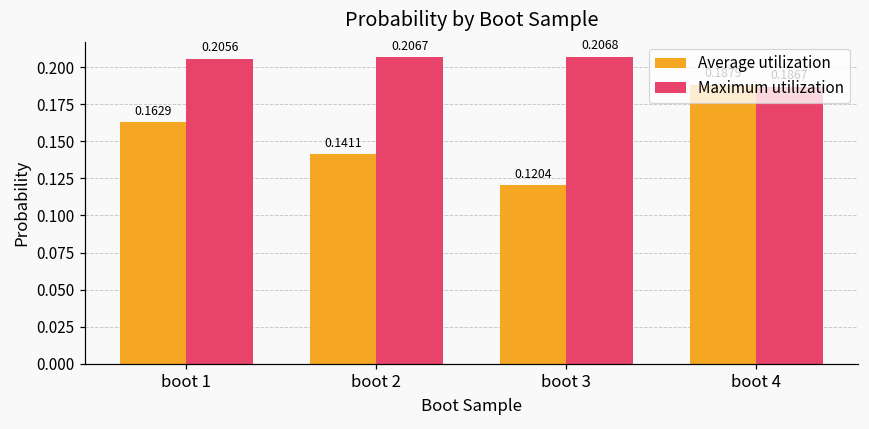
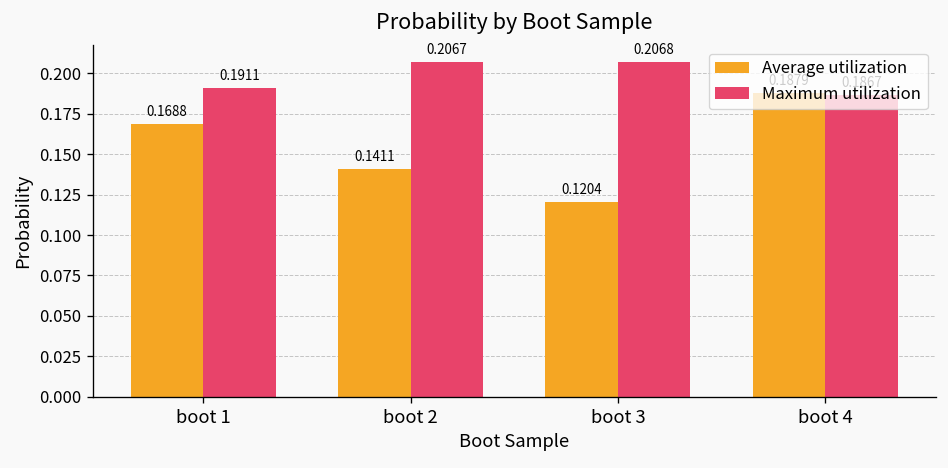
Average utilization, boot 1: 0.1629 -> 0.1688
Maximum utilization, boot 1: 0.2056 -> 0.1911
